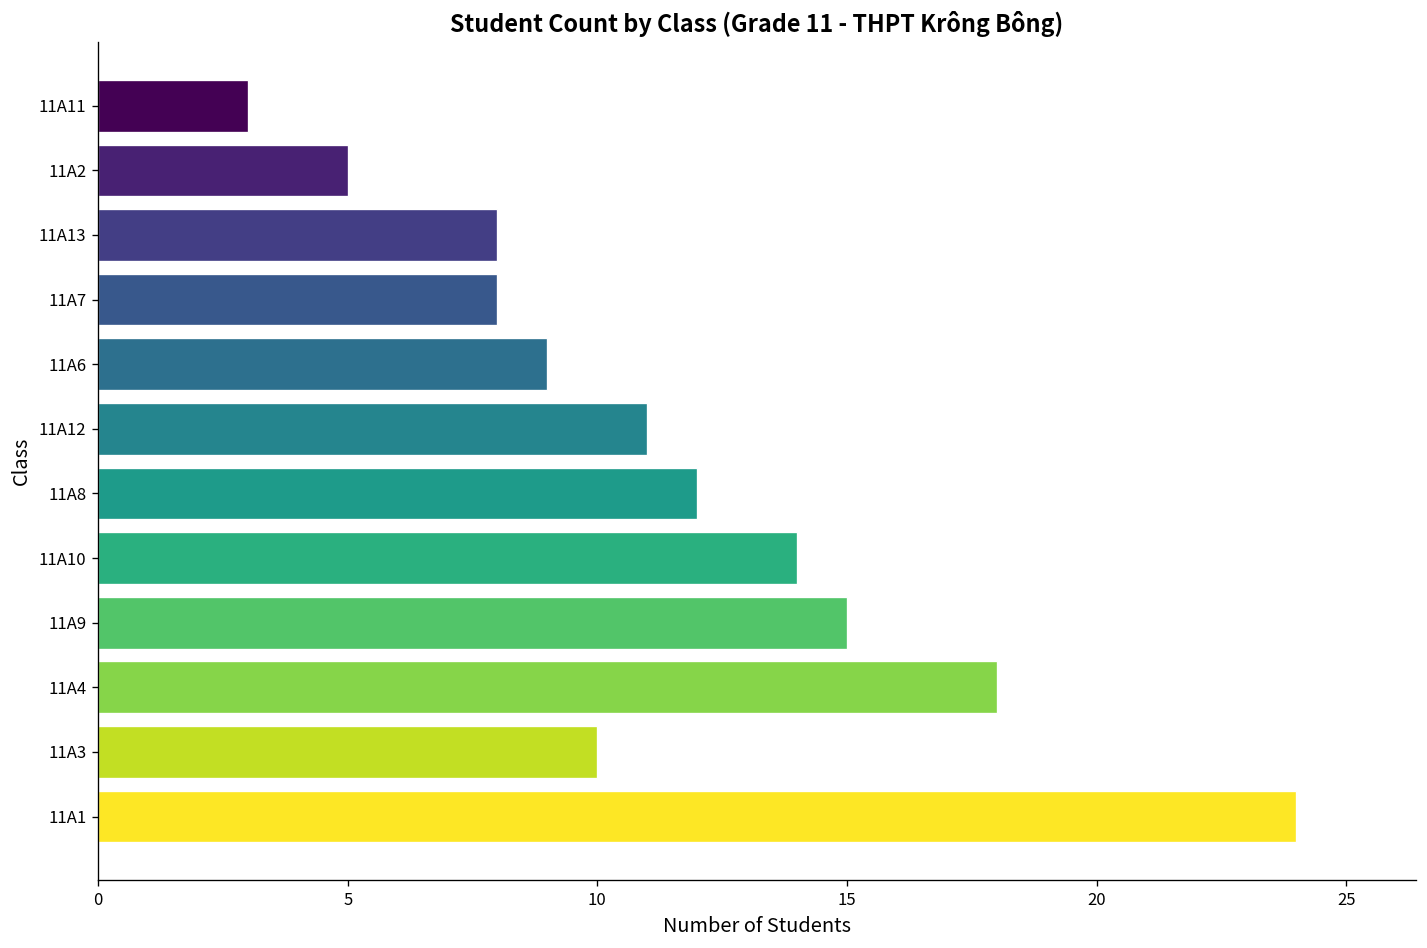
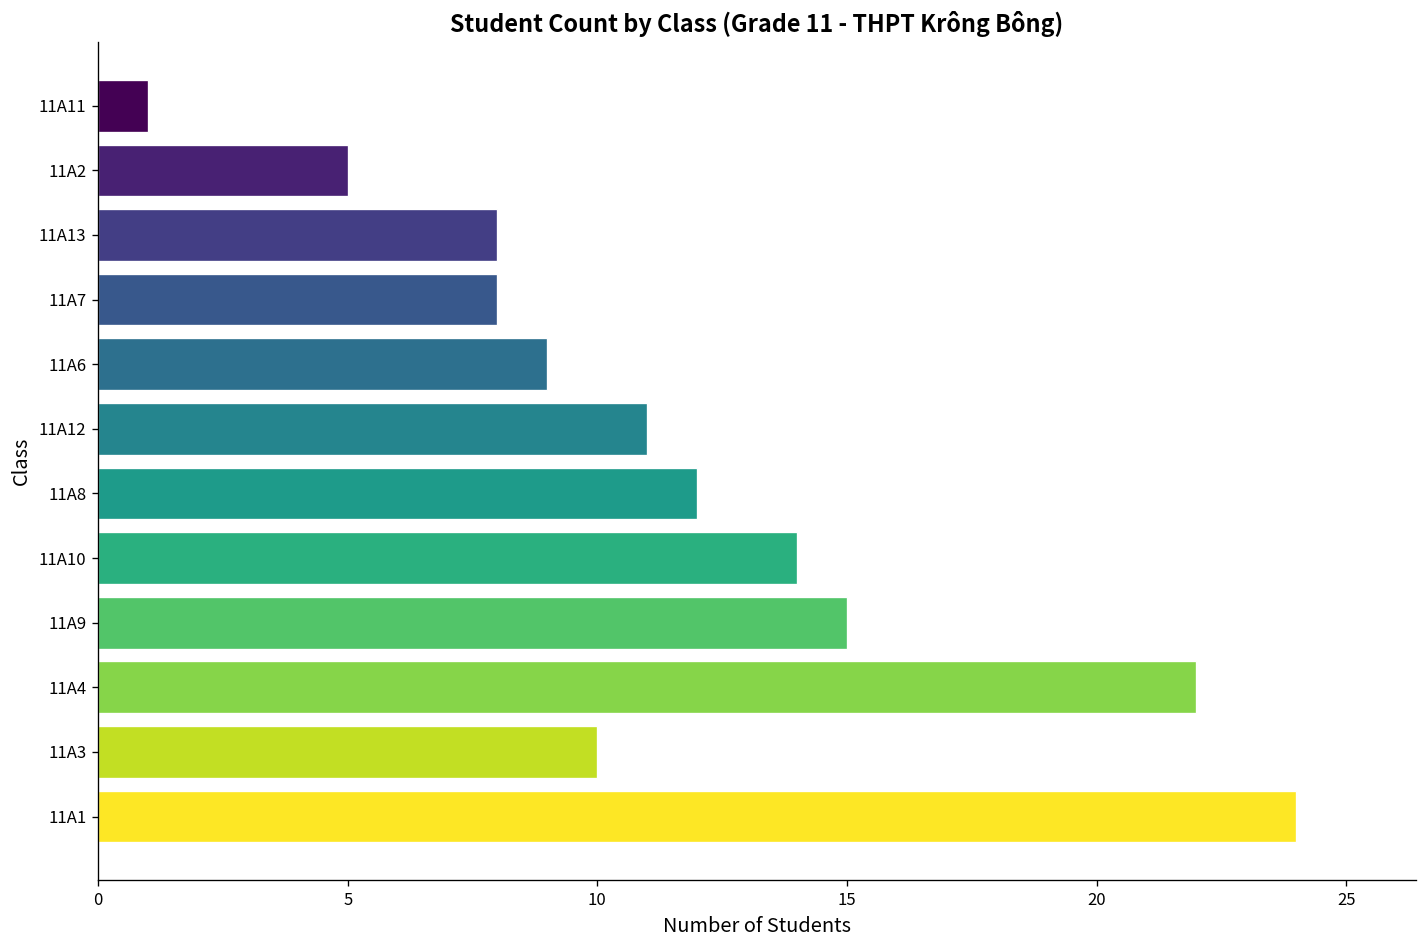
11A11: 3 -> 1
11A4: 18 -> 22
